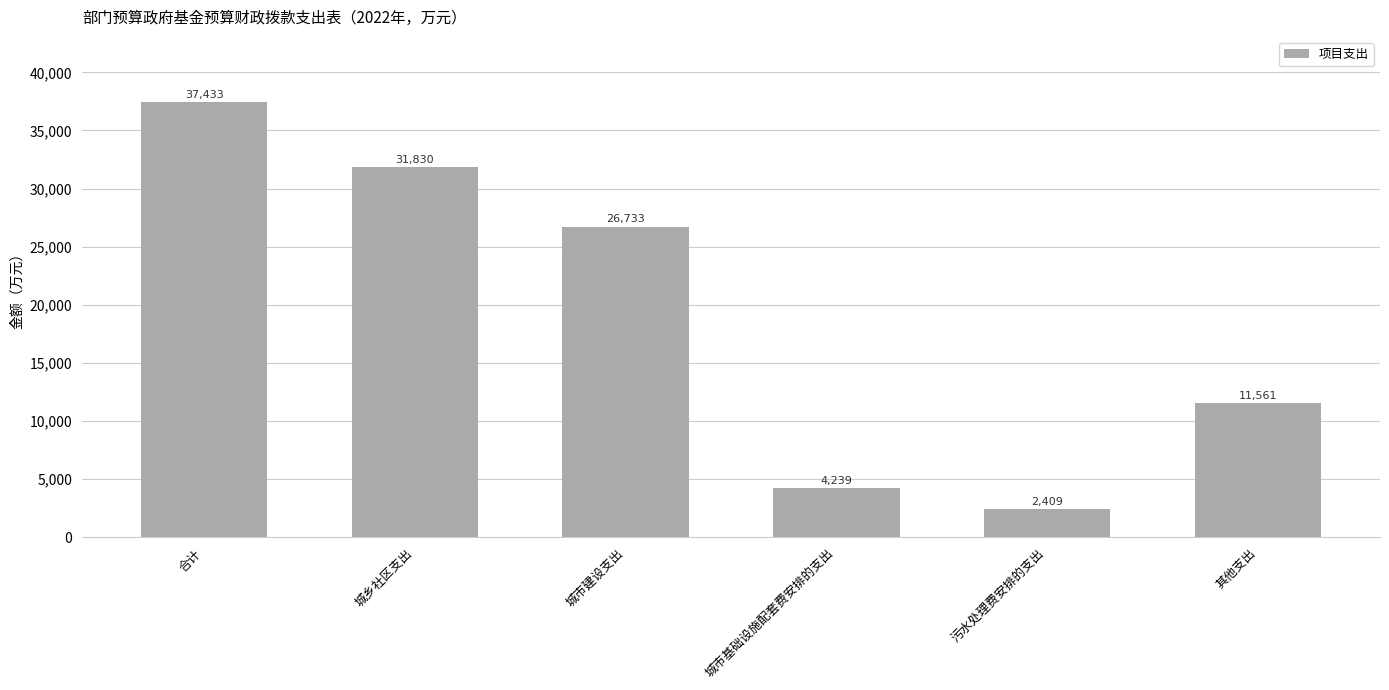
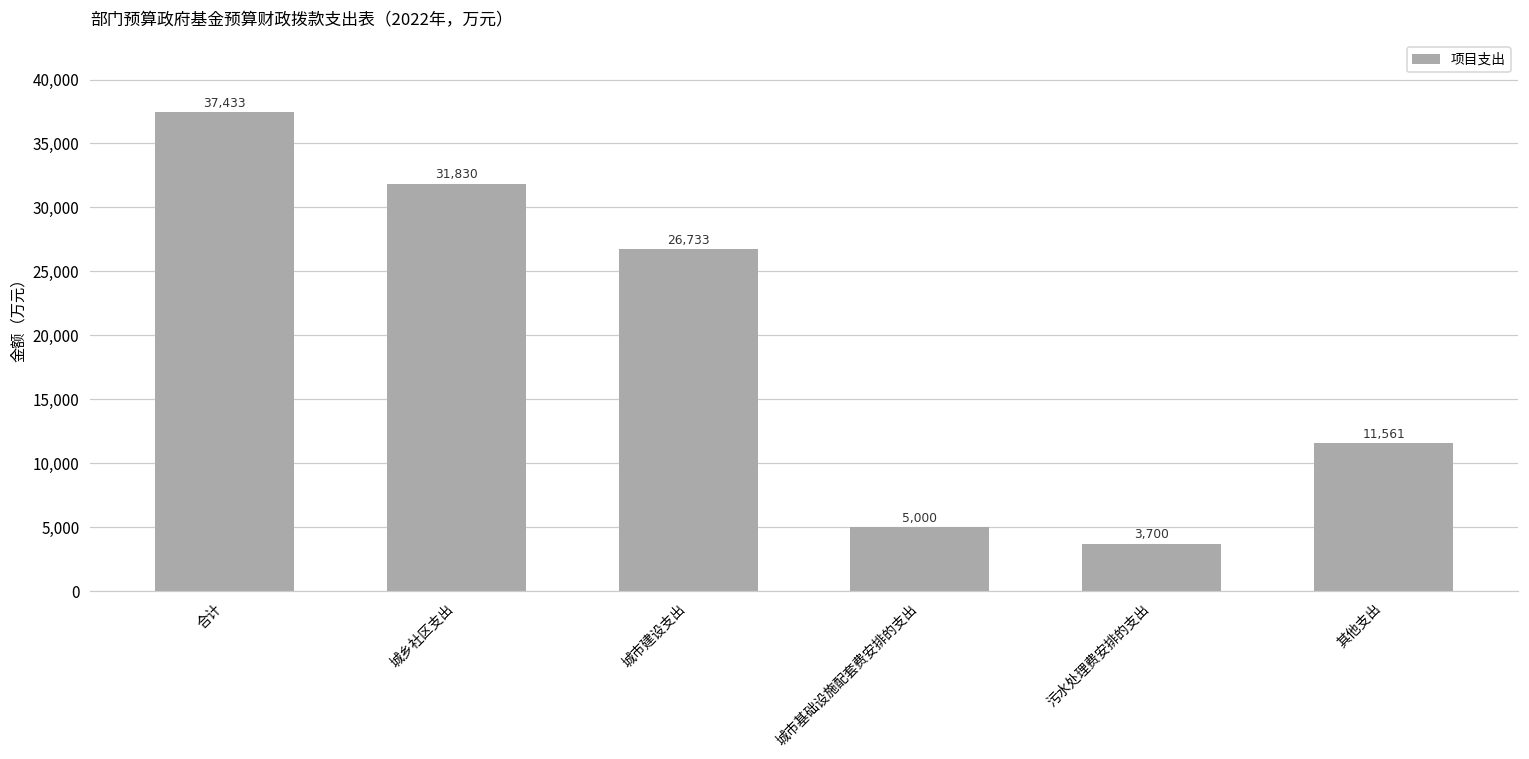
城市基础设施配套费安排的支出: 4,239 -> 5,000
污水处理费安排的支出: 2,409 -> 3,700
